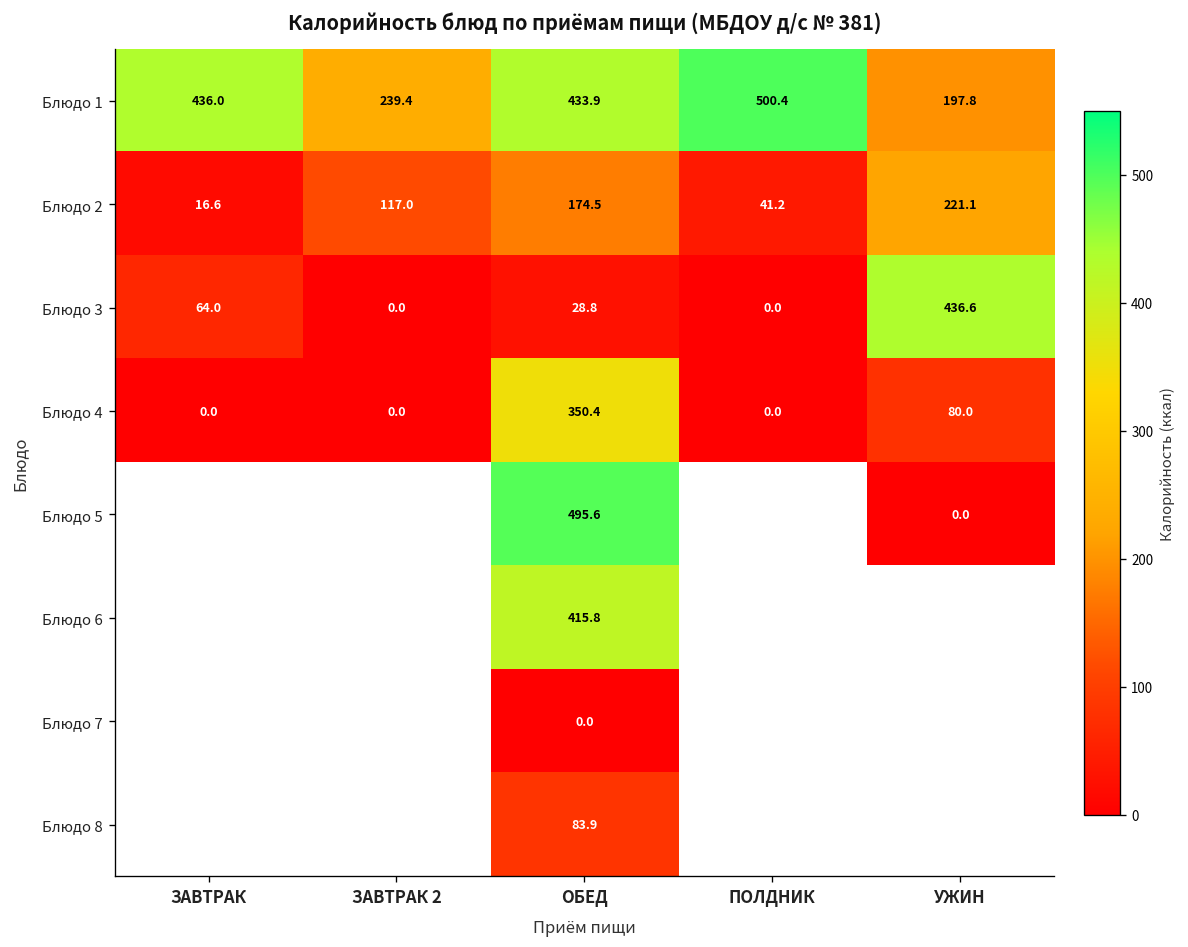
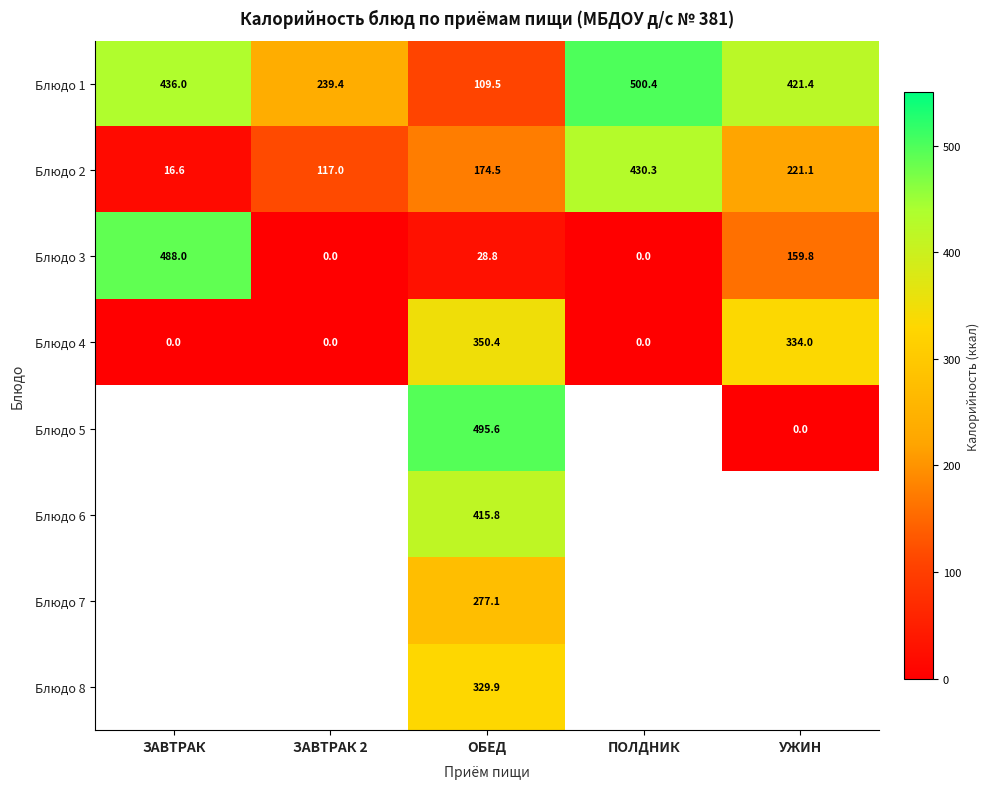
Блюдо 1, ОБЕД: 433.9 -> 109.5
Блюдо 1, УЖИН: 197.8 -> 421.4
Блюдо 2, ПОЛДНИК: 41.2 -> 430.3
Блюдо 3, ЗАВТРАК: 64.0 -> 488.0
Блюдо 3, УЖИН: 436.6 -> 159.8
Блюдо 4, УЖИН: 80.0 -> 334.0
Блюдо 7, ОБЕД: 0.0 -> 277.1
Блюдо 8, ОБЕД: 83.9 -> 329.9
